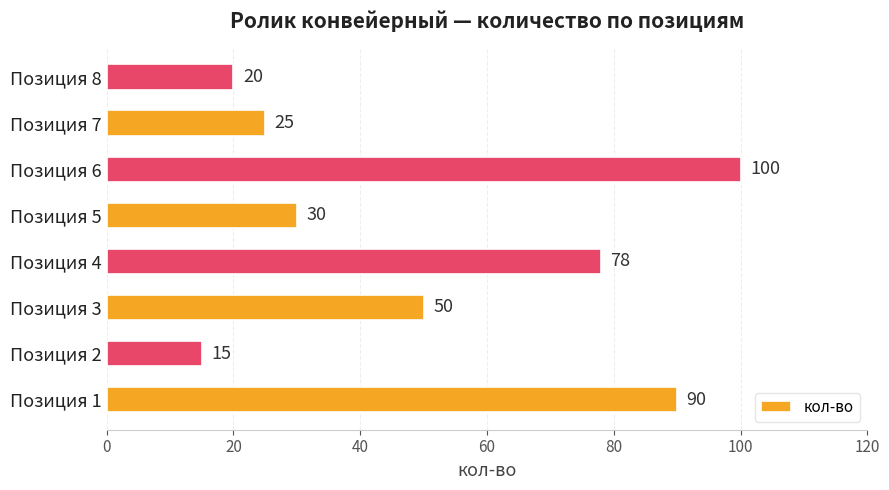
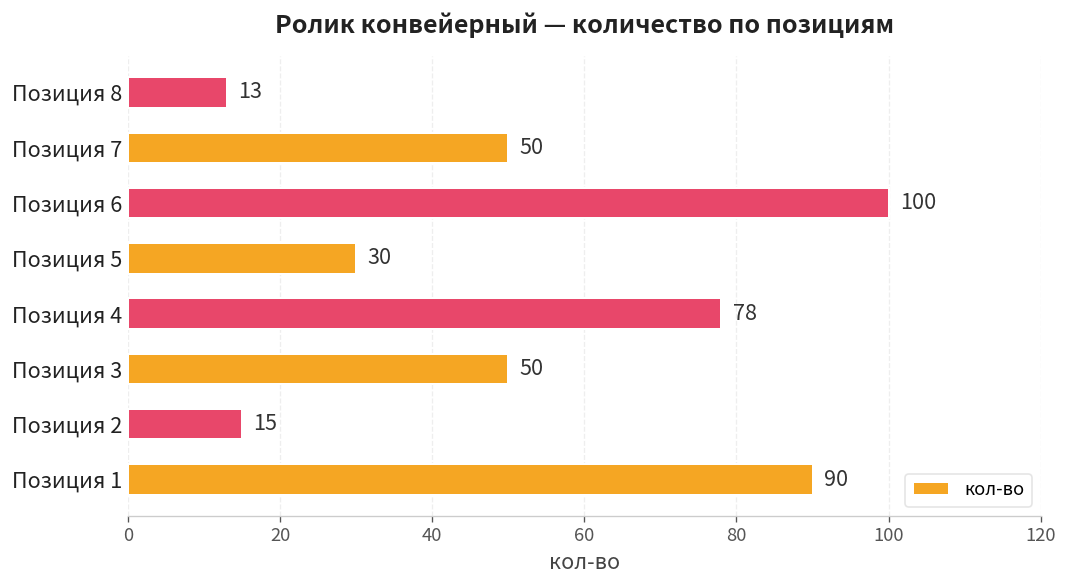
Позиция 8: 20 -> 13
Позиция 7: 25 -> 50
